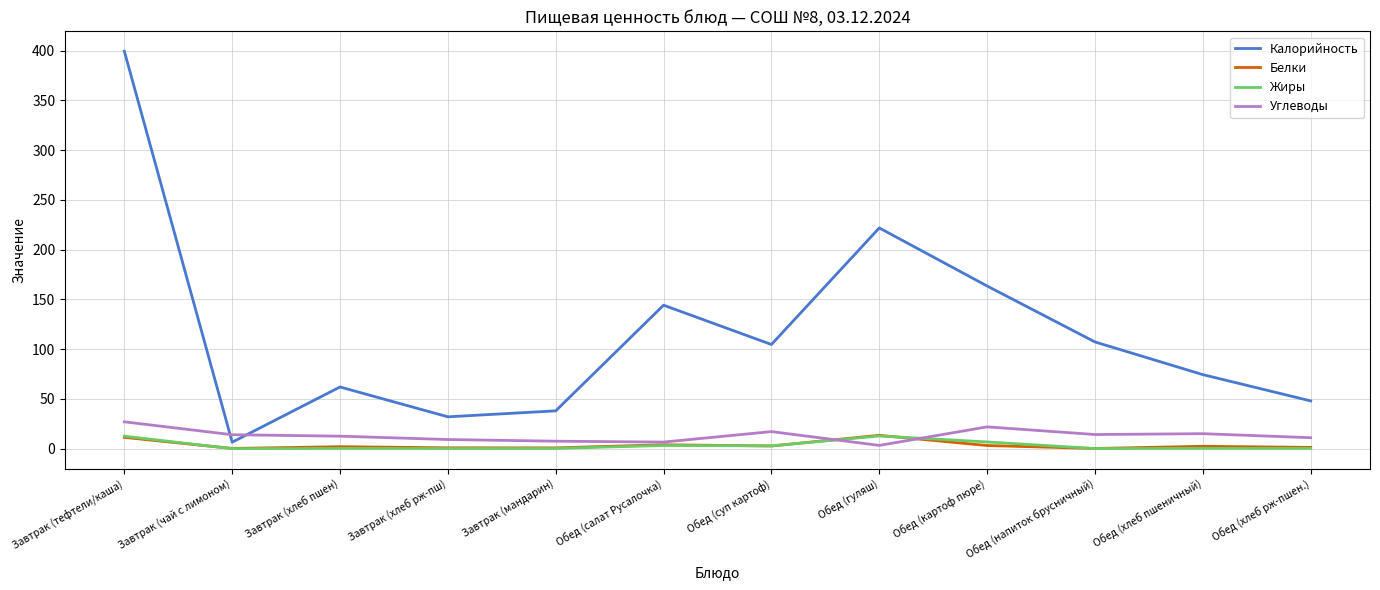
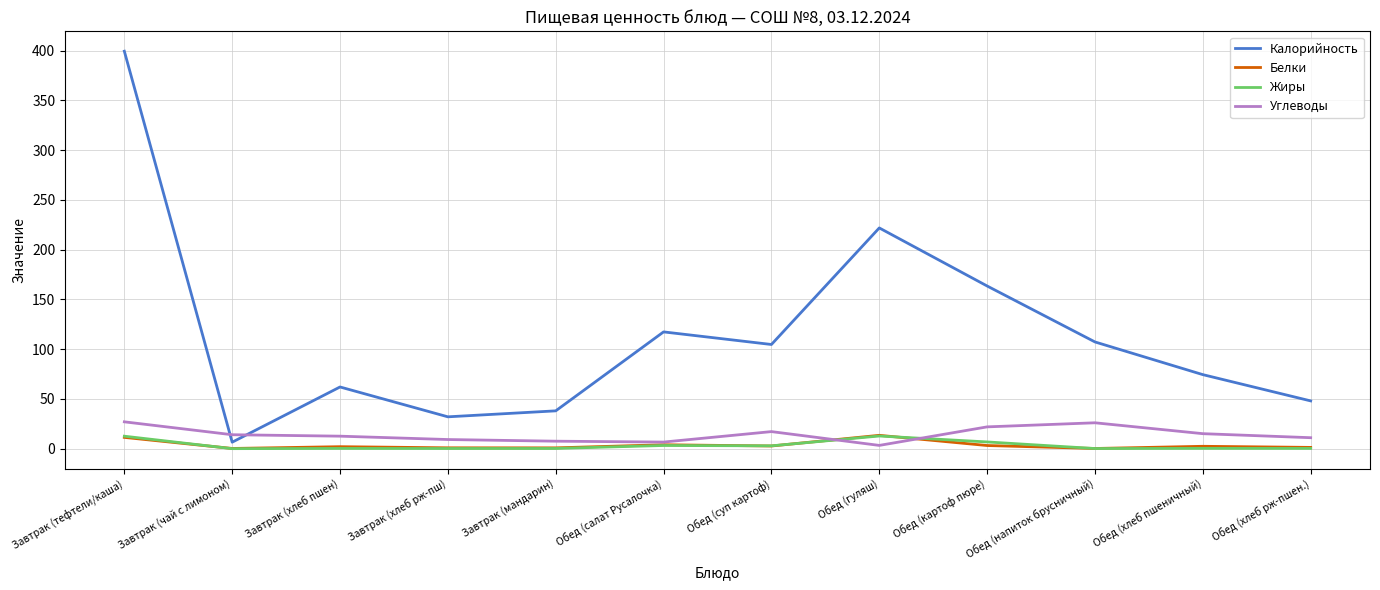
Калорийность, Обед (салат Русалочка): 140 -> 120
Углеводы, Обед (напиток брусничный): 10 -> 30
